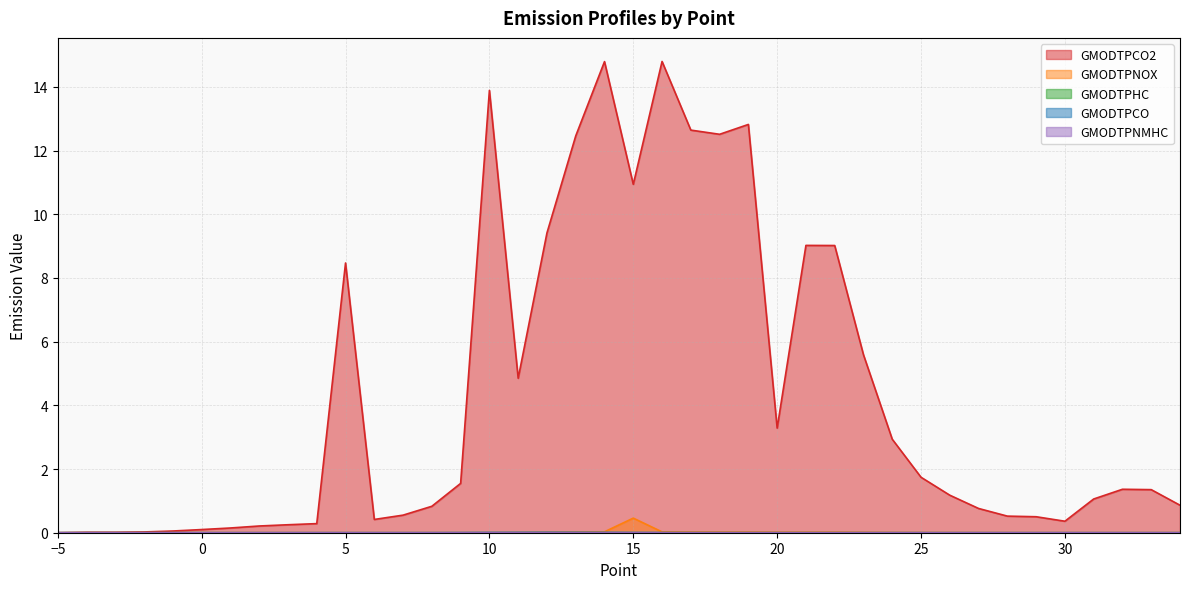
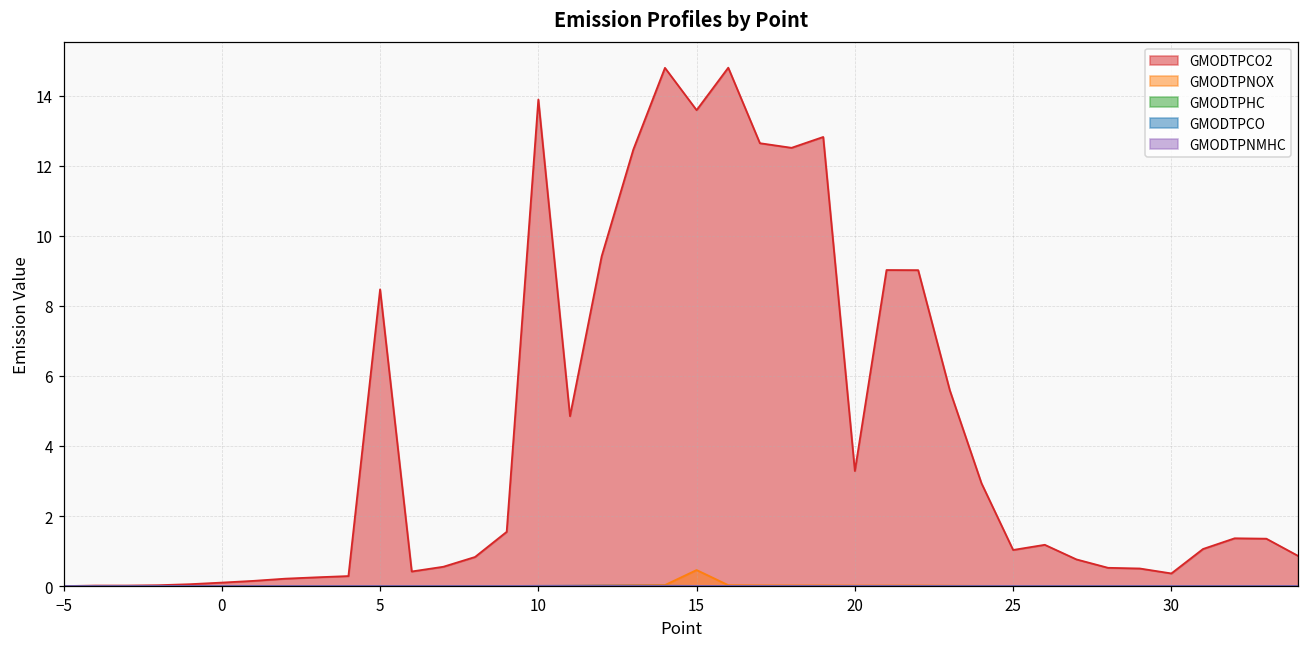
GMODTPCO2, 15: 10.9 -> 13.6
GMODTPCO2, 25: 1.7 -> 1.0
